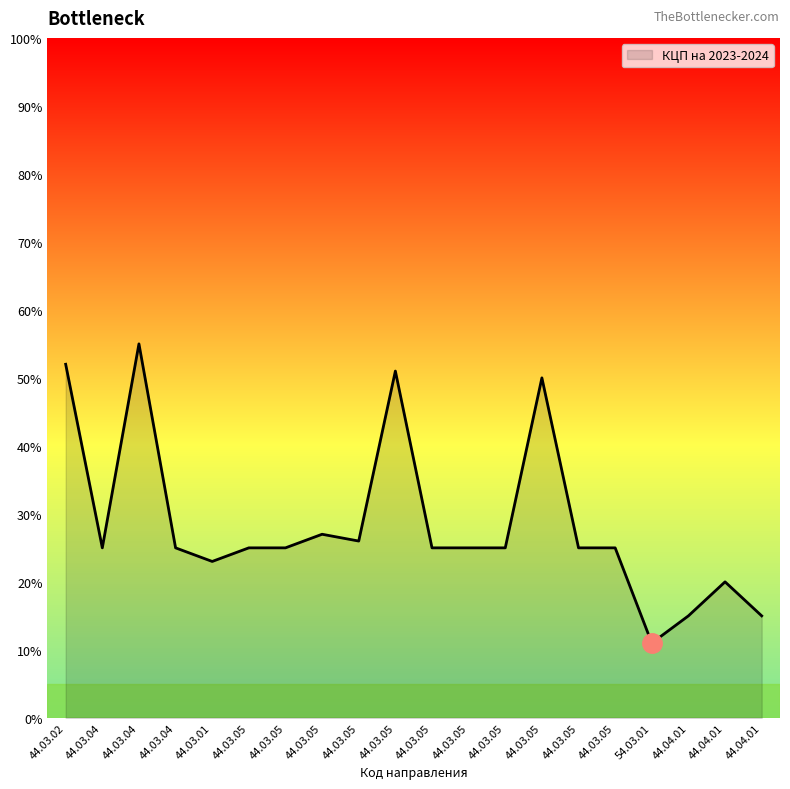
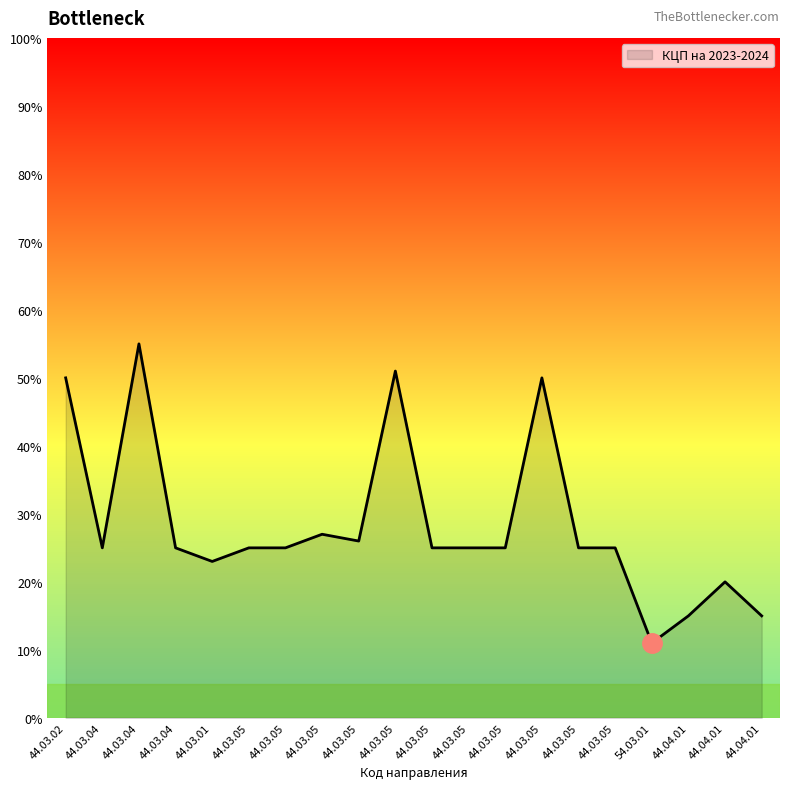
КЦП на 2023-2024, 44.03.02: 52% -> 50%
